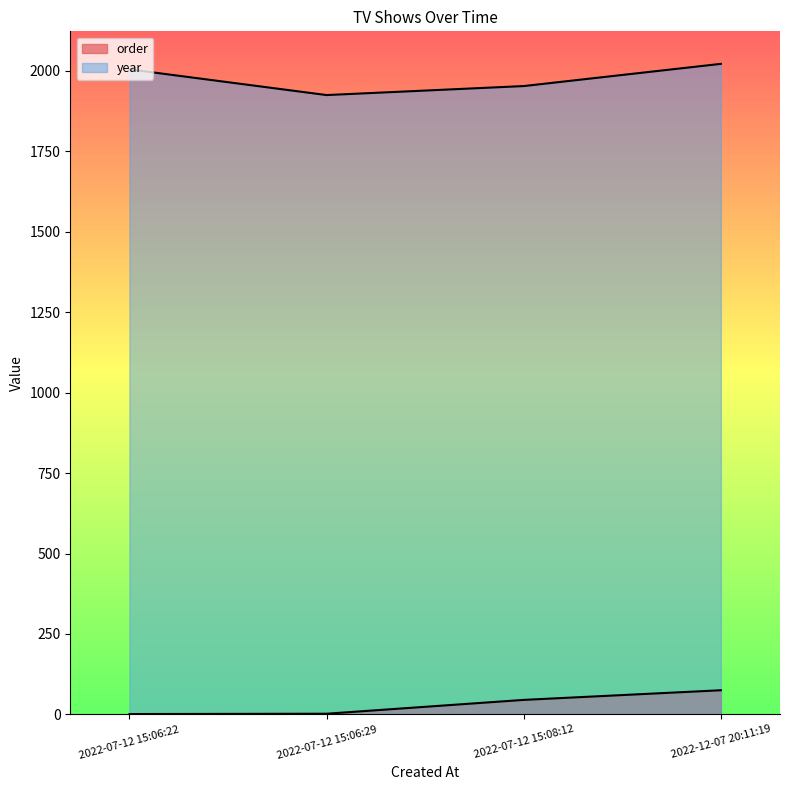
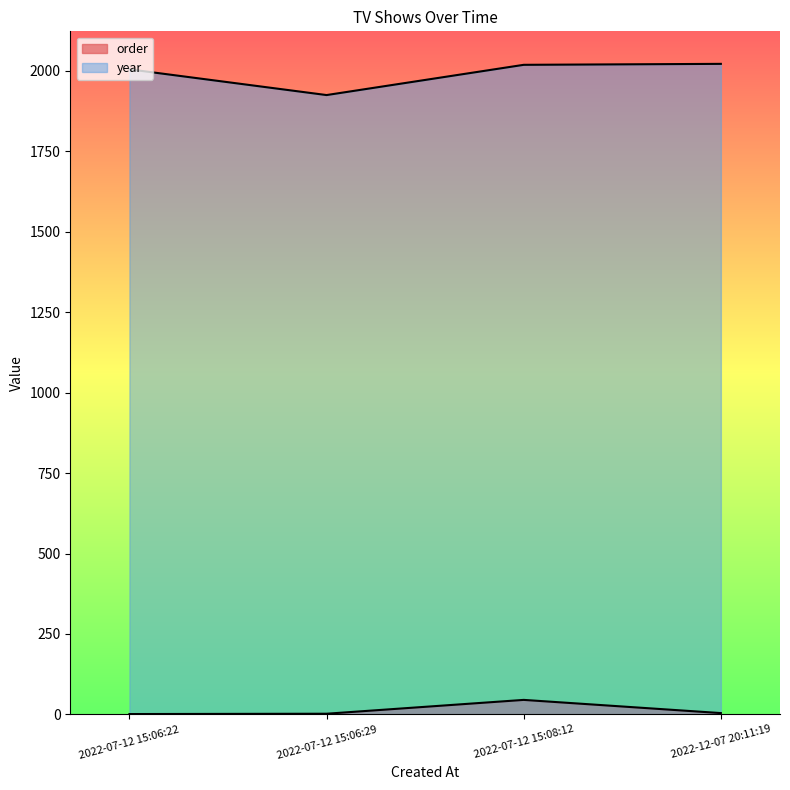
year, 2022-07-12 15:08:12: 1950 -> 2020
order, 2022-12-07 20:11:19: 80 -> 0
